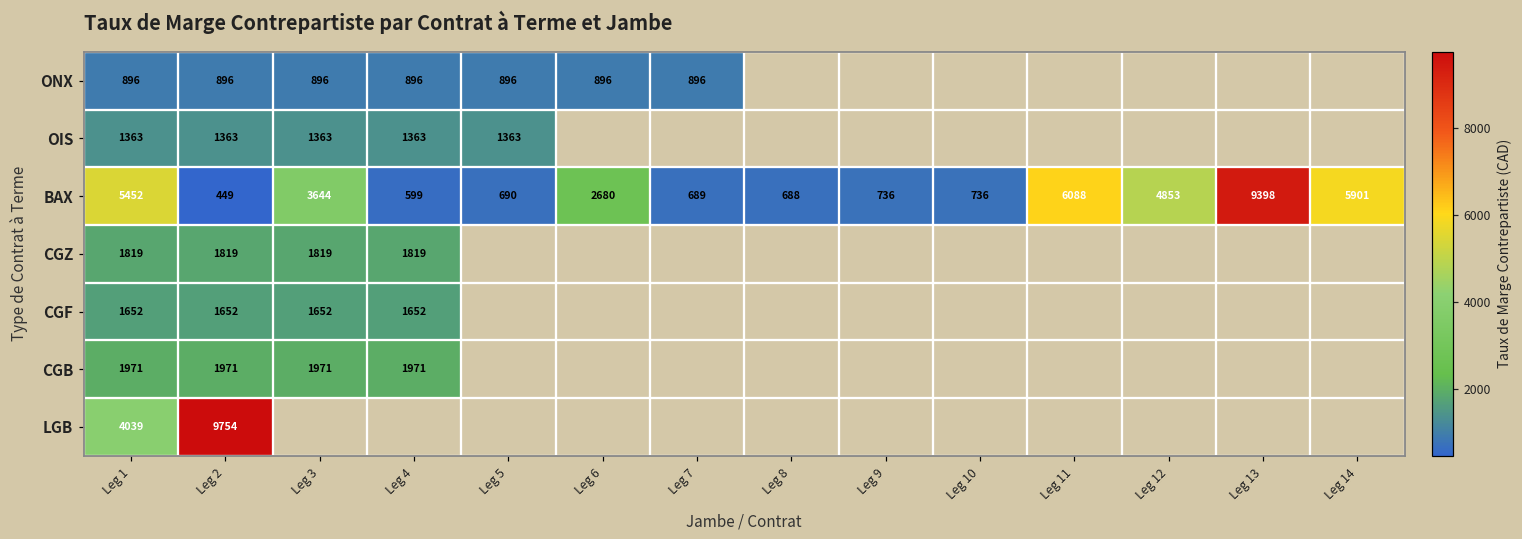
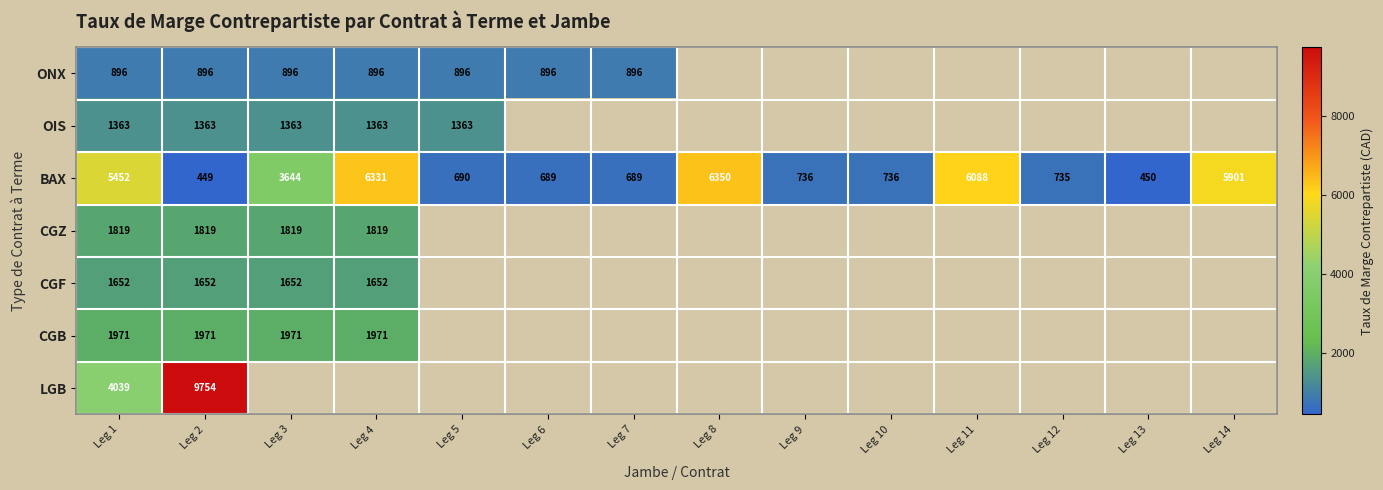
BAX, Leg 4: 599 -> 6331
BAX, Leg 6: 2680 -> 689
BAX, Leg 8: 688 -> 6350
BAX, Leg 12: 4853 -> 735
BAX, Leg 13: 9398 -> 450
